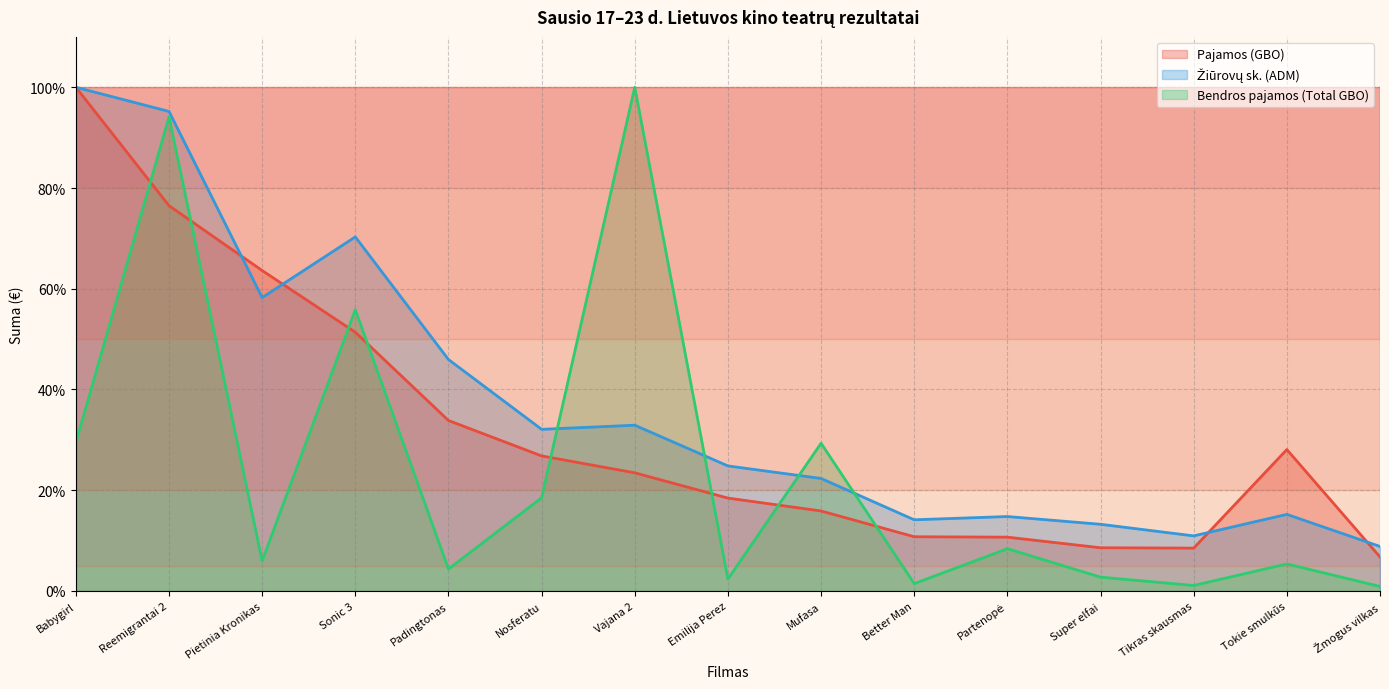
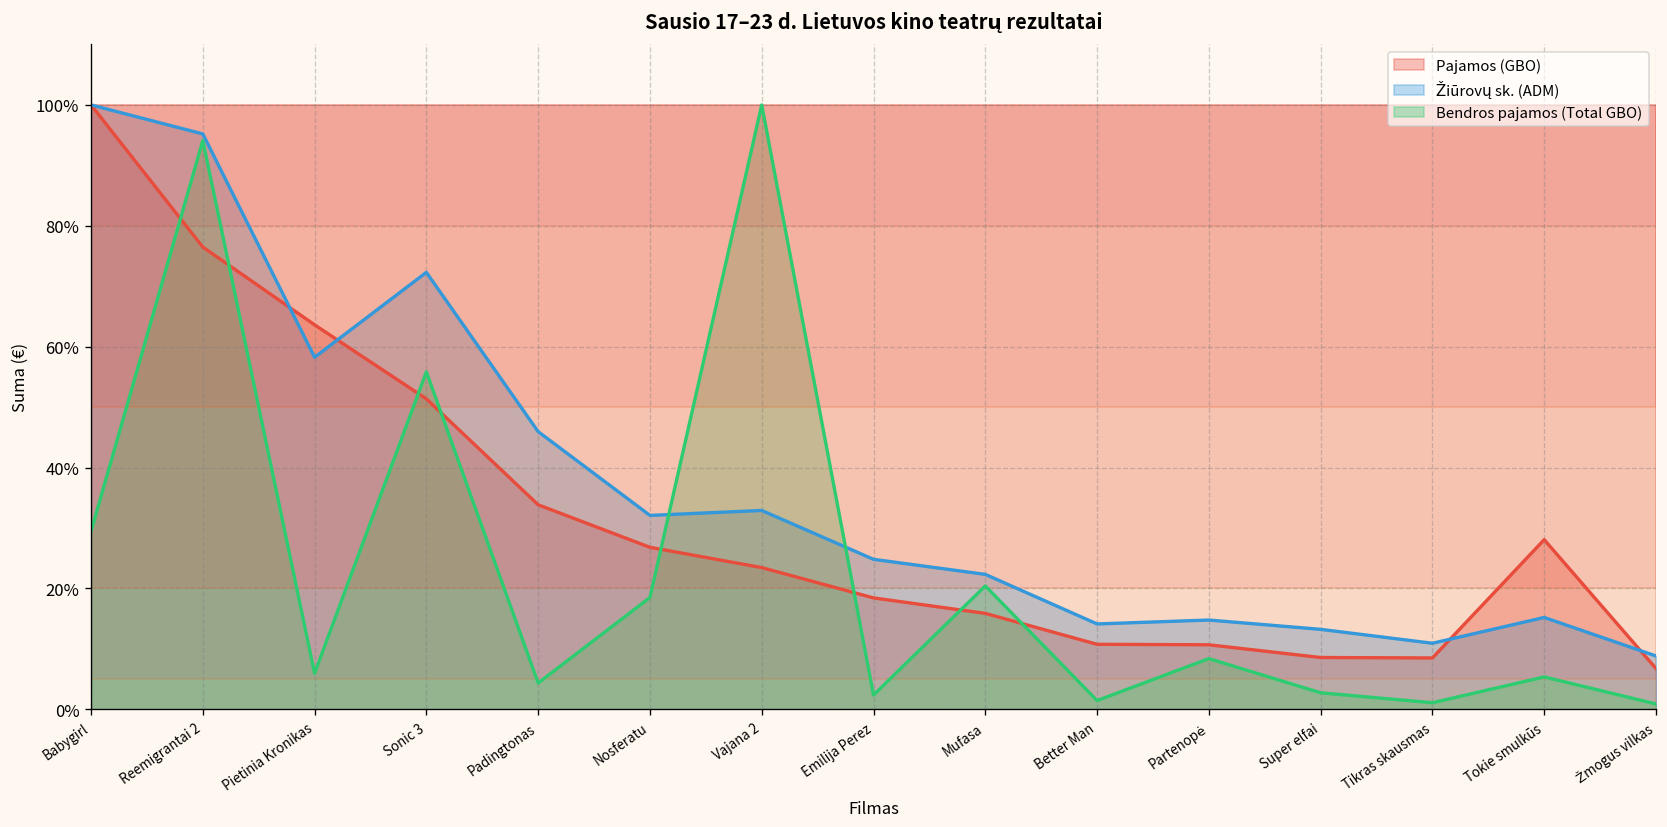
Žiūrovų sk. (ADM), Sonic 3: 70% -> 72%
Bendros pajamos (Total GBO), Mufasa: 29% -> 20%
